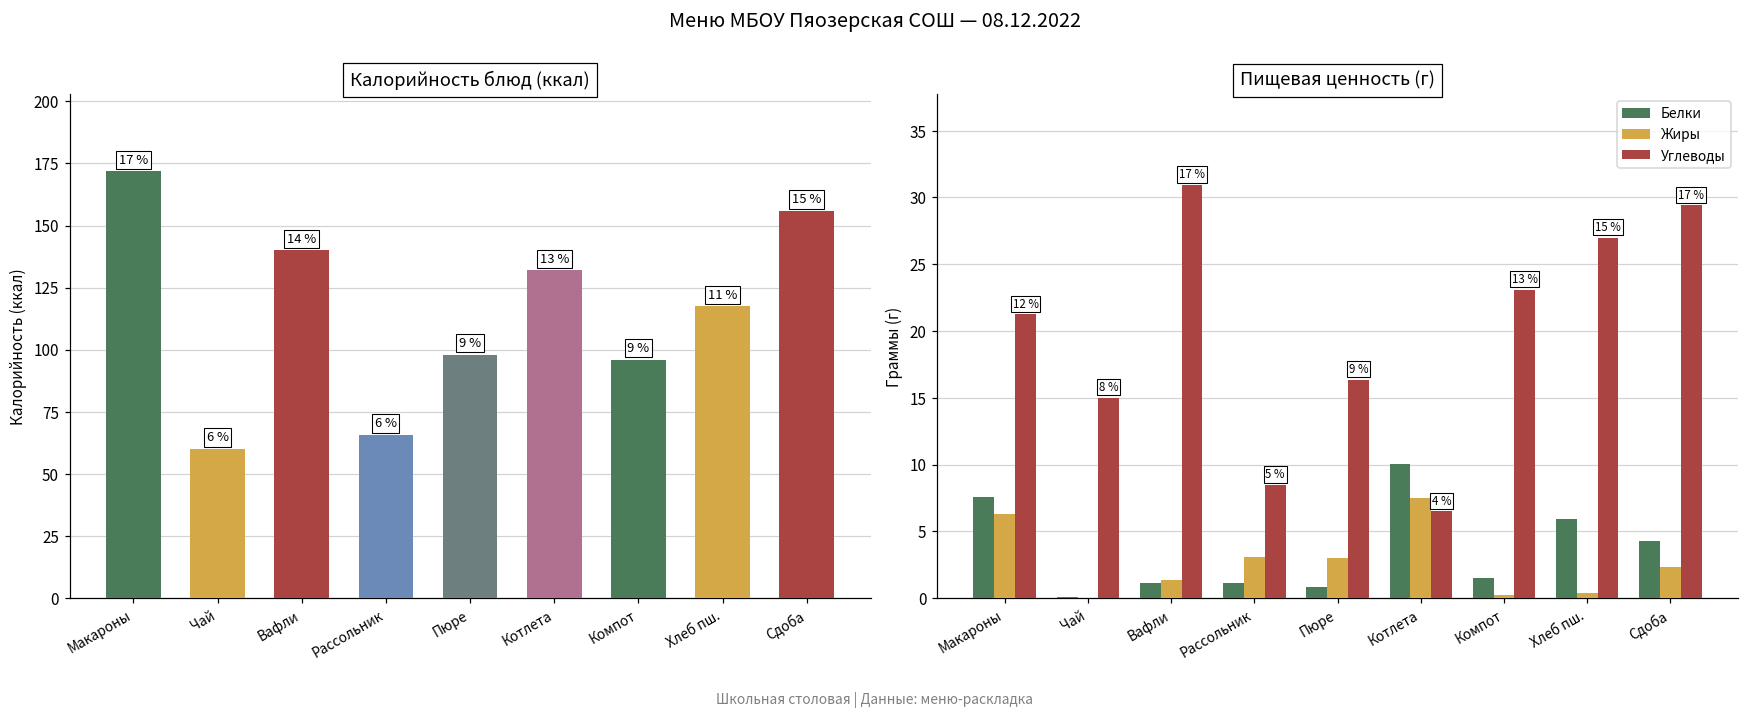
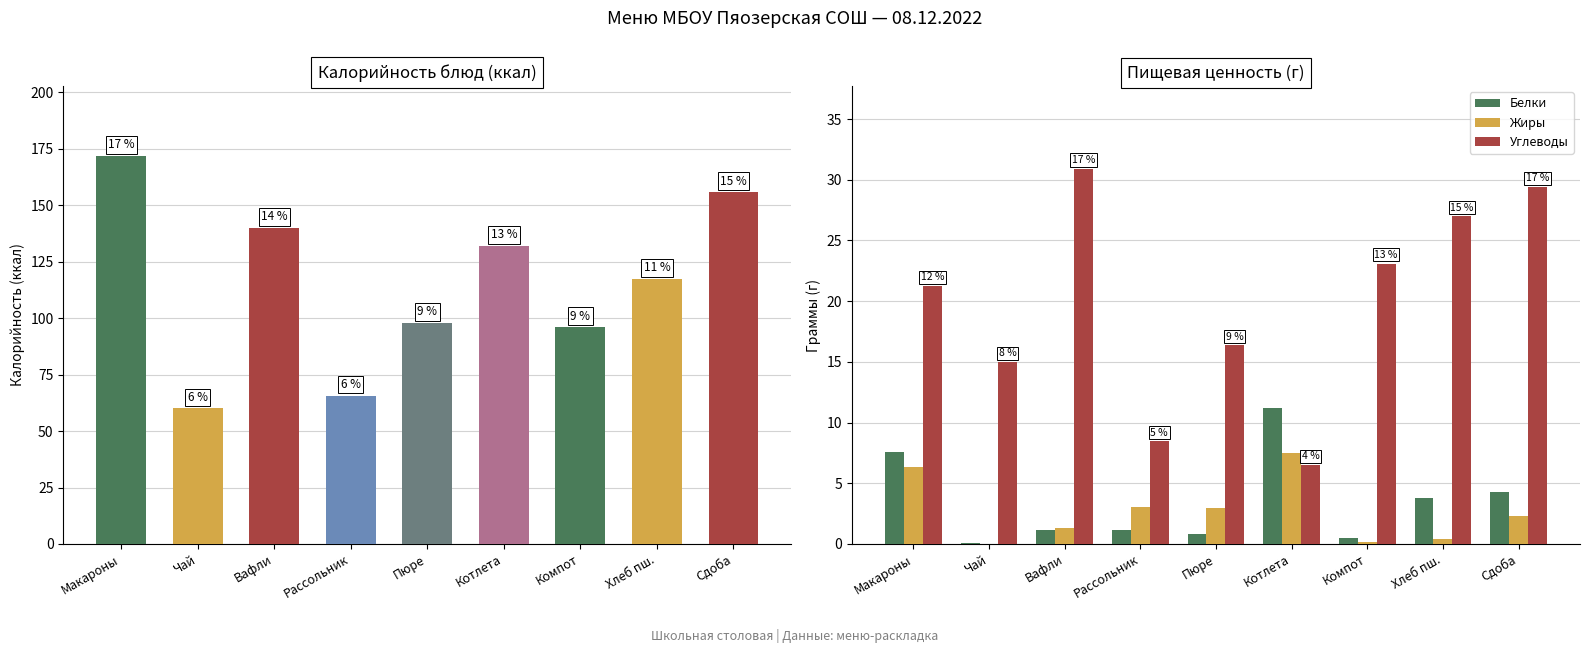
Пищевая ценность (г), Белки, Котлета: 10.1 -> 11.2
Пищевая ценность (г), Белки, Компот: 1.5 -> 0.5
Пищевая ценность (г), Белки, Хлеб пш.: 5.9 -> 3.8
